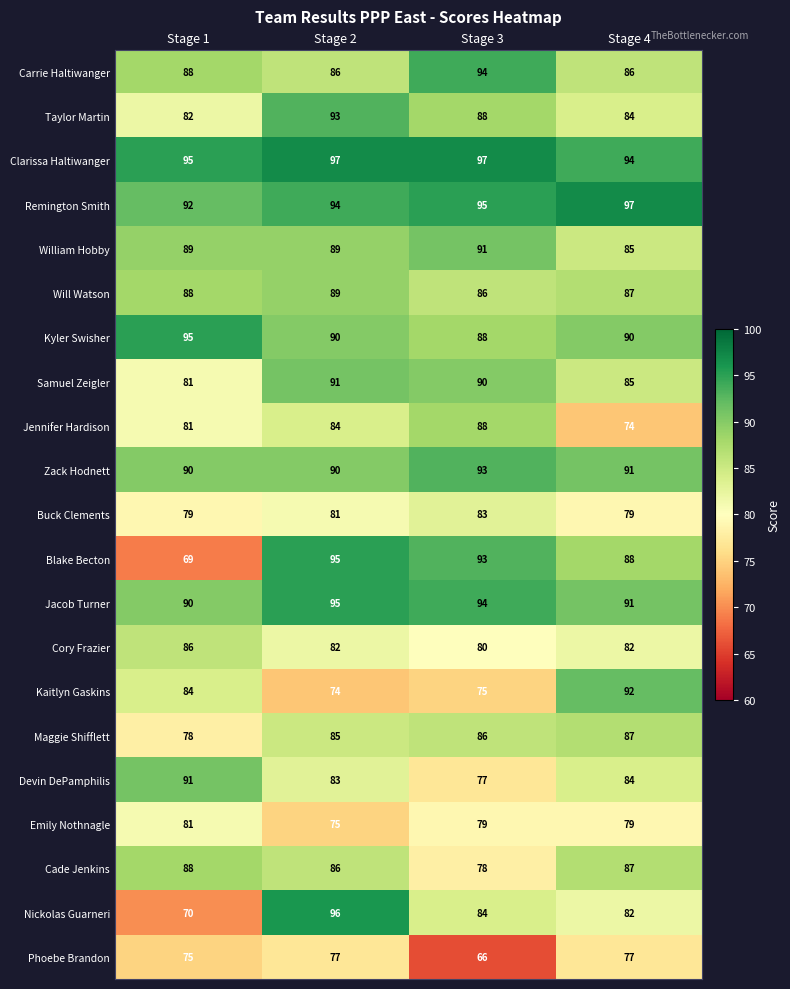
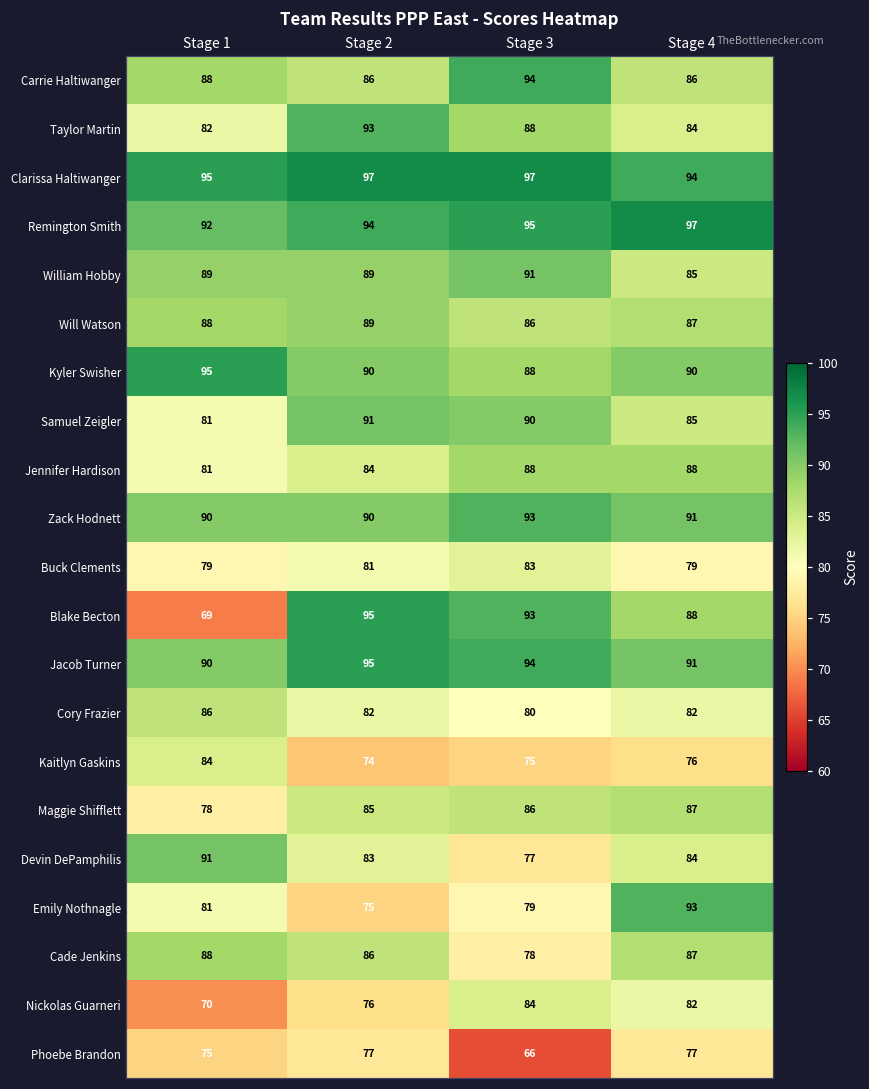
Jennifer Hardison, Stage 4: 74 -> 88
Kaitlyn Gaskins, Stage 4: 92 -> 76
Emily Nothnagle, Stage 4: 79 -> 93
Nickolas Guarneri, Stage 2: 96 -> 76
